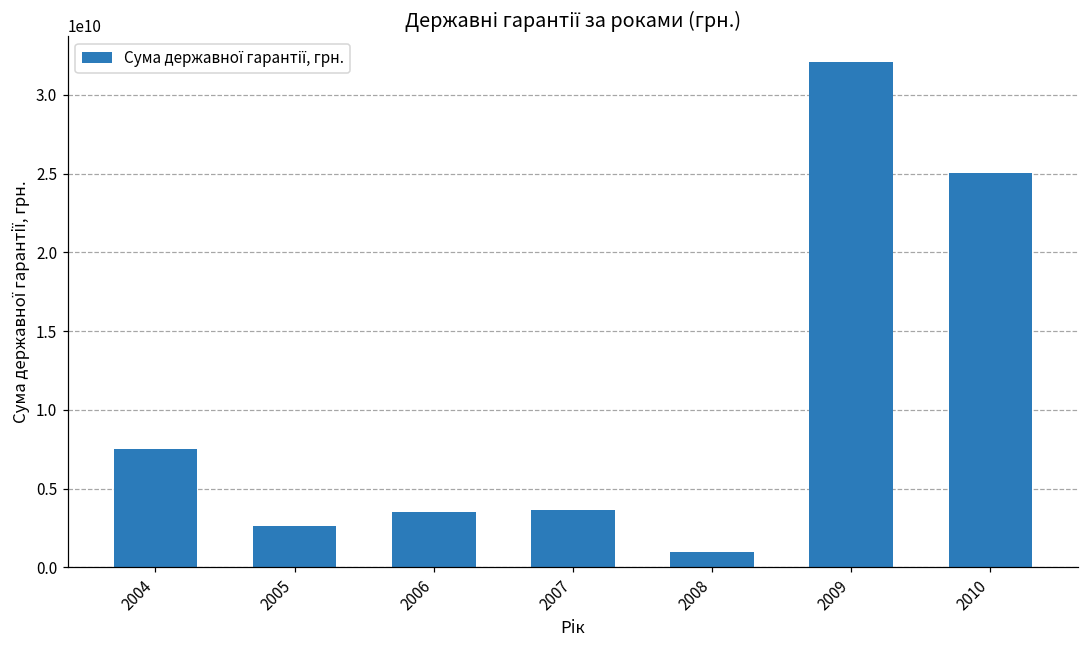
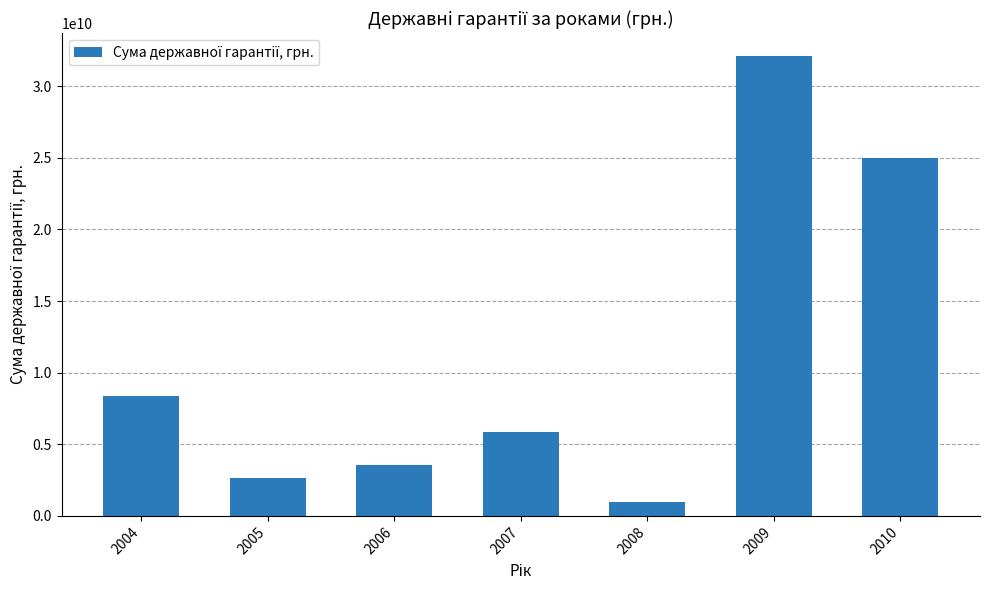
2004: 7500000000 -> 8400000000
2007: 3600000000 -> 5900000000
